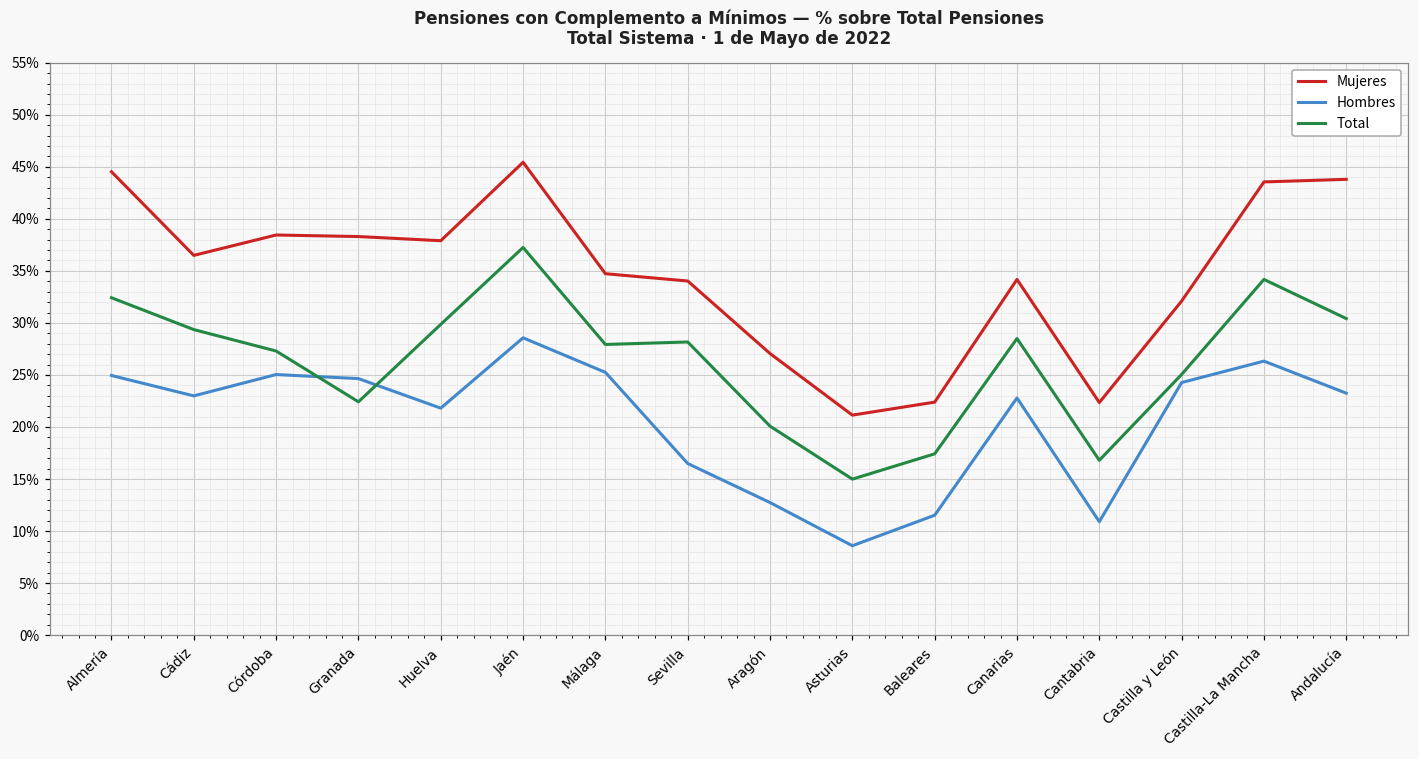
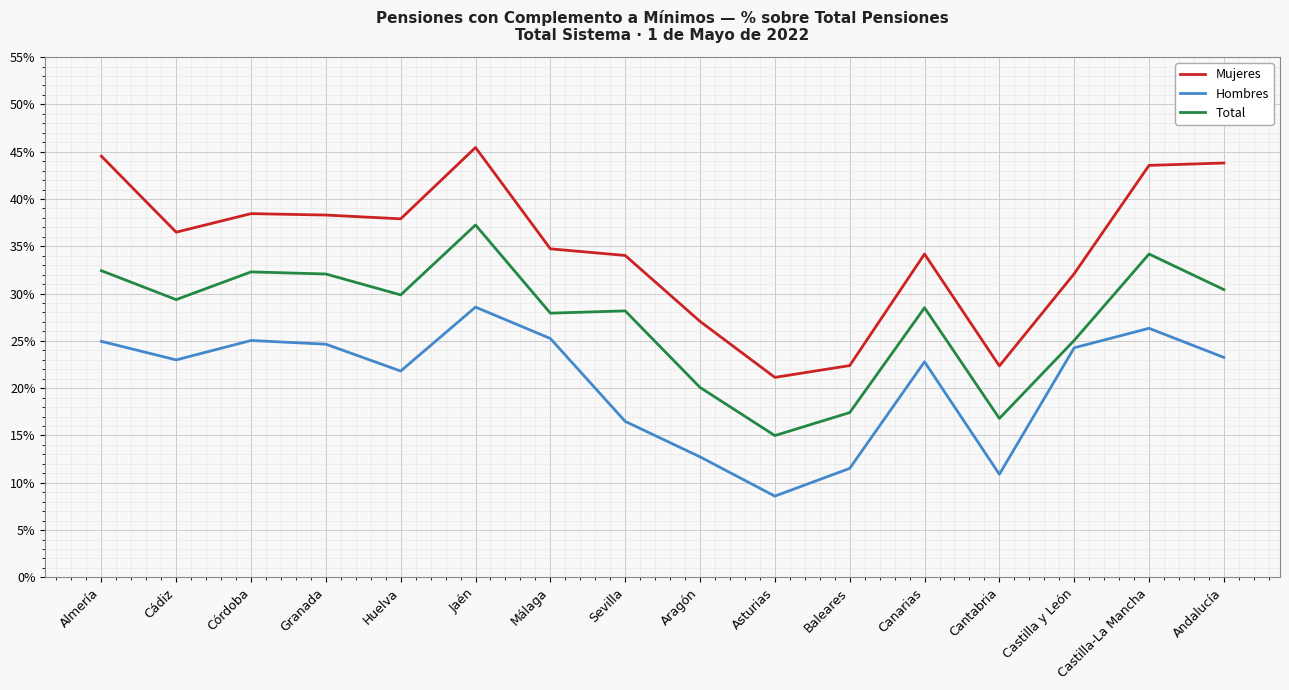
Total, Córdoba: 27% -> 32%
Total, Granada: 22% -> 32%
